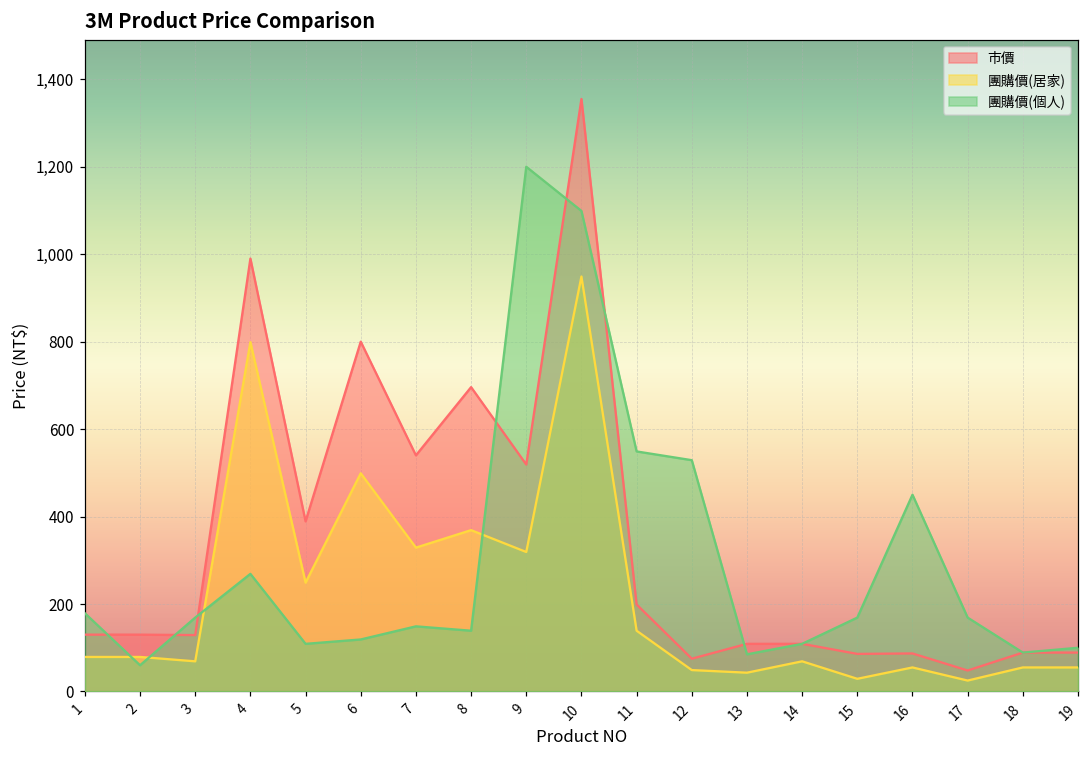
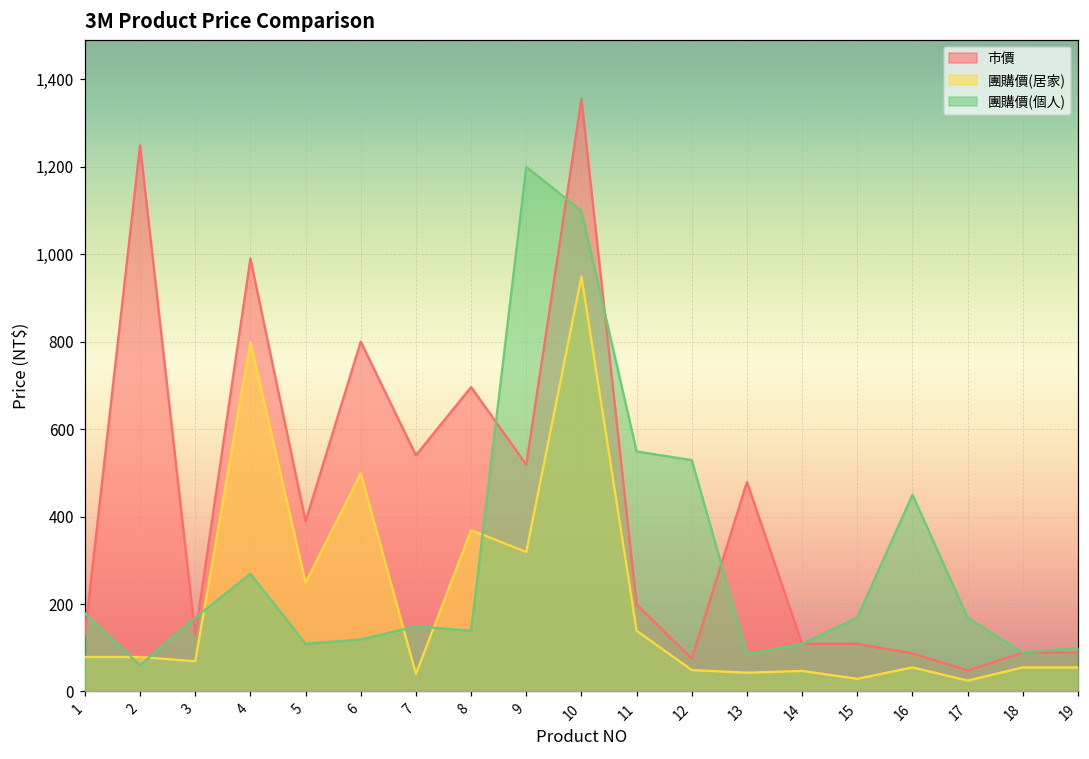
市價, 2: 130 -> 1,250
團購價(居家), 7: 330 -> 40
市價, 13: 110 -> 480
團購價(居家), 14: 70 -> 50
市價, 15: 90 -> 110
